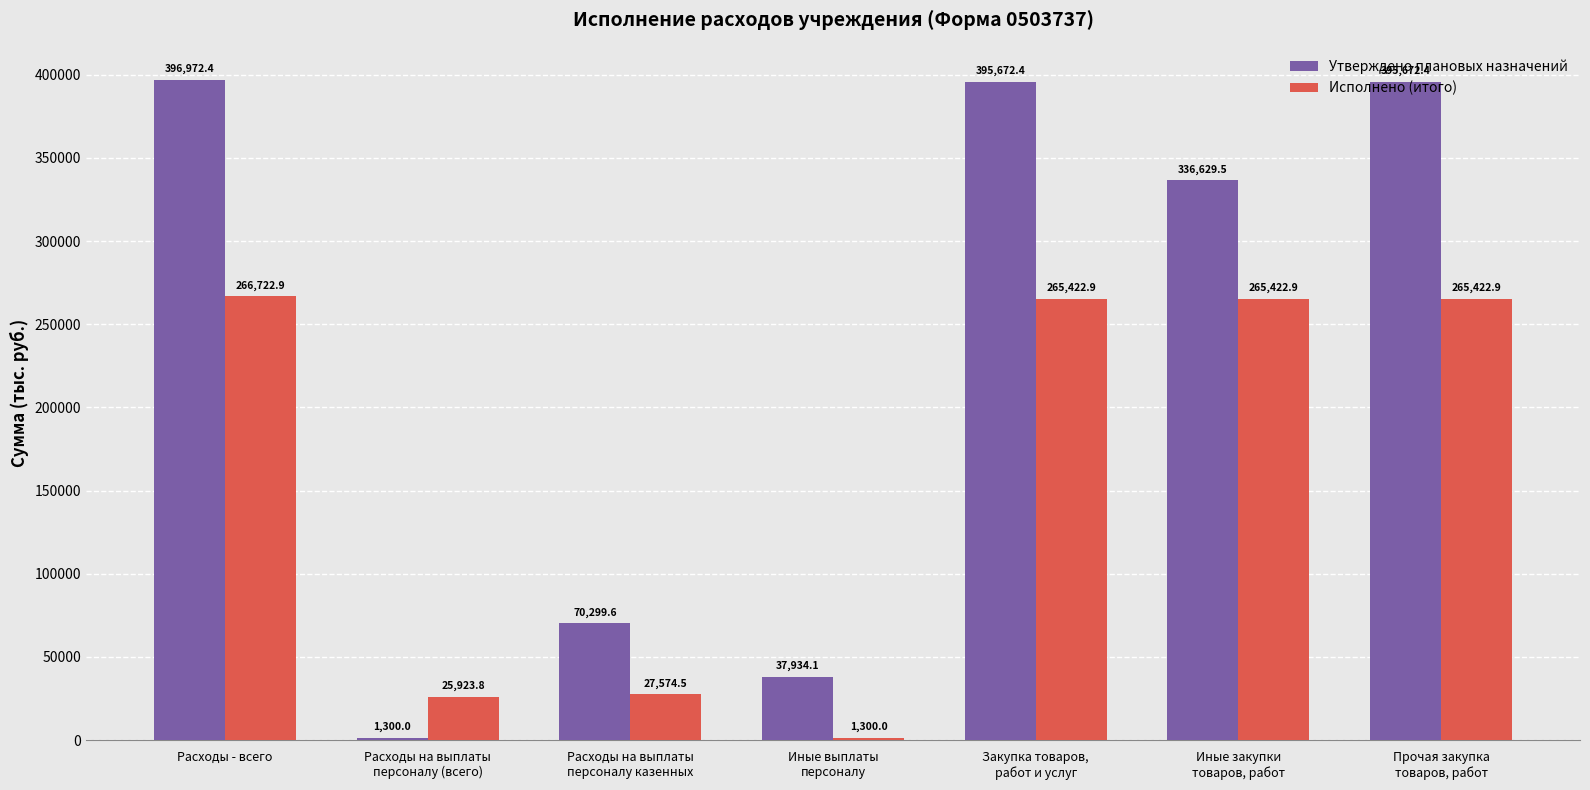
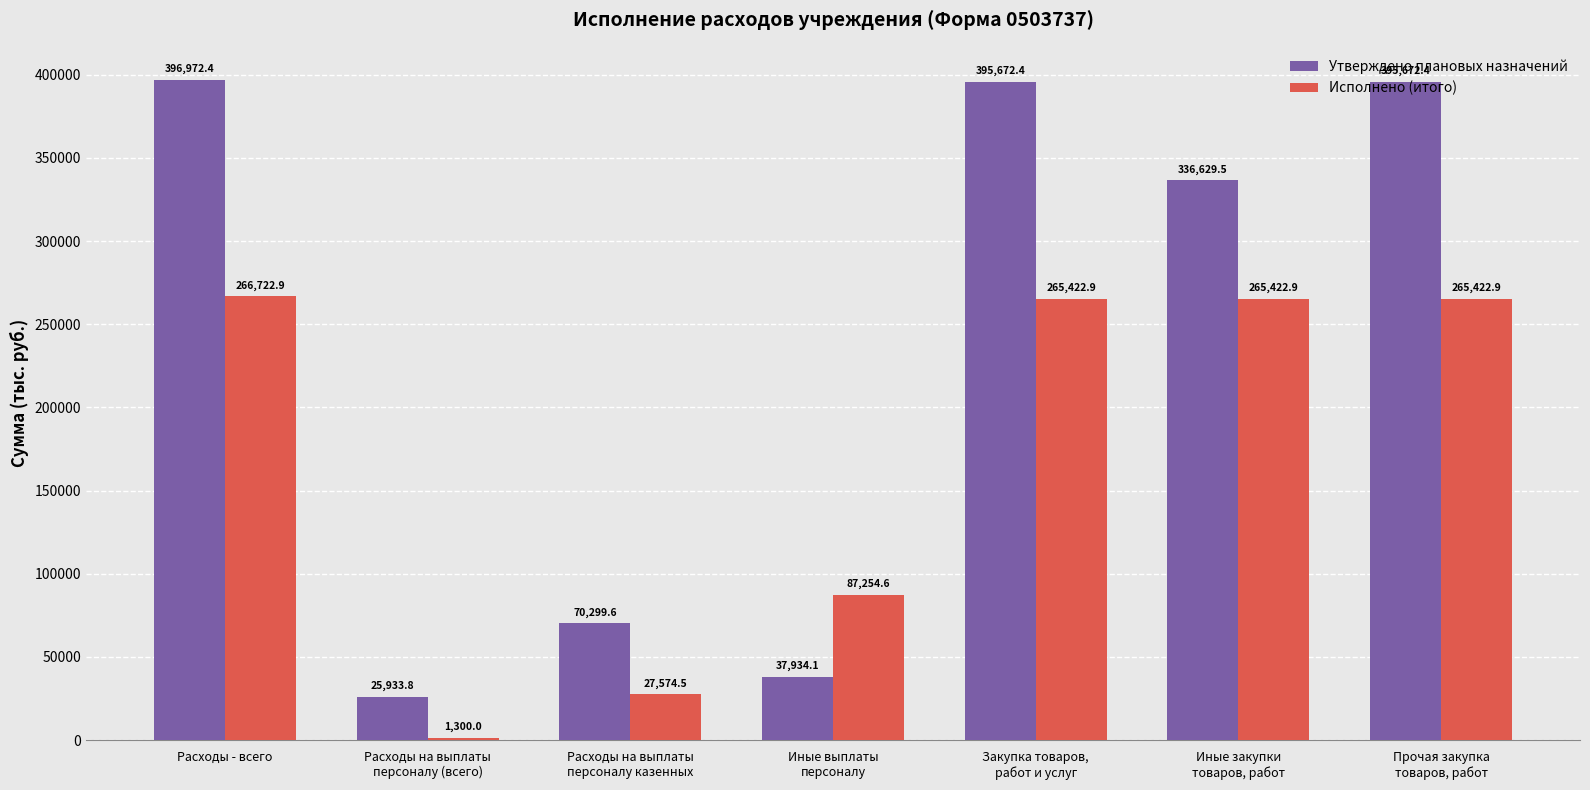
Утверждено плановых назначений, Расходы на выплаты персоналу (всего): 1,300.0 -> 25,933.8
Исполнено (итого), Расходы на выплаты персоналу (всего): 25,923.8 -> 1,300.0
Исполнено (итого), Иные выплаты персоналу: 1,300.0 -> 87,254.6
